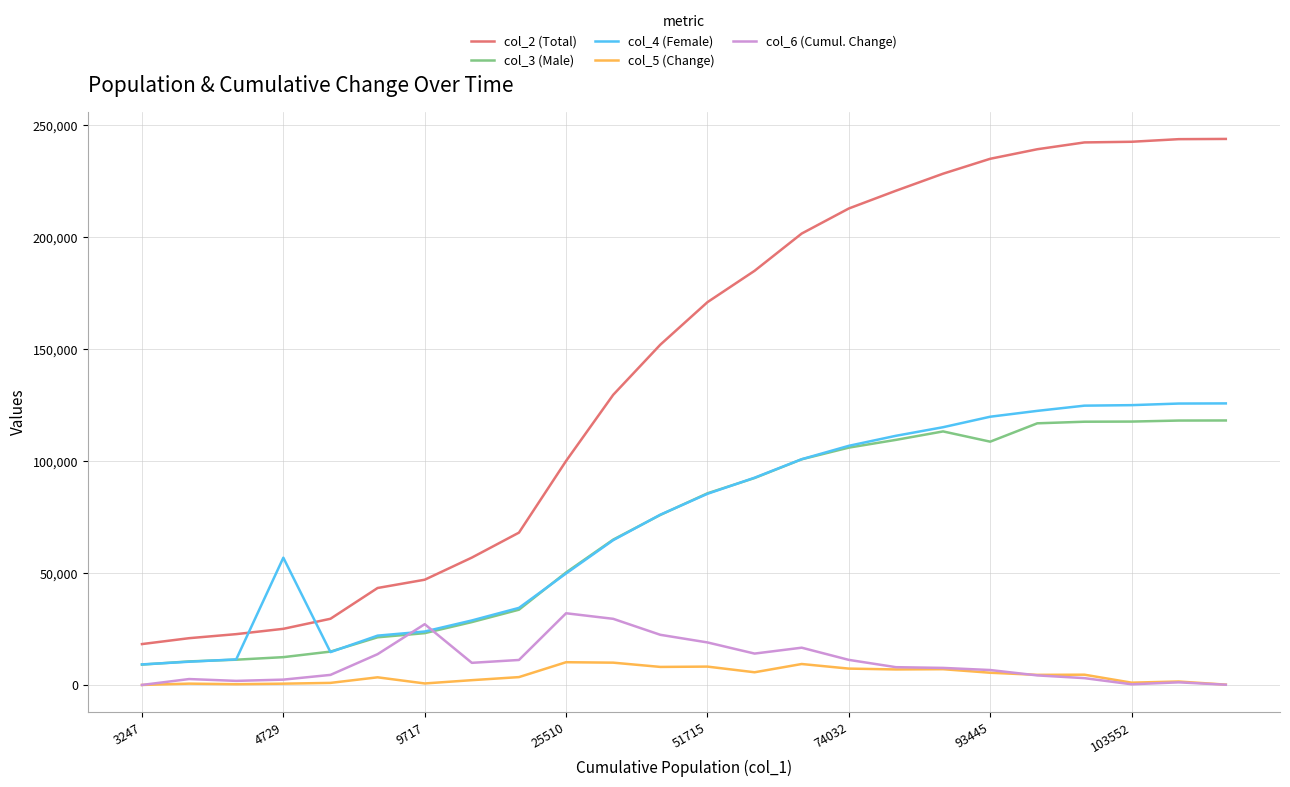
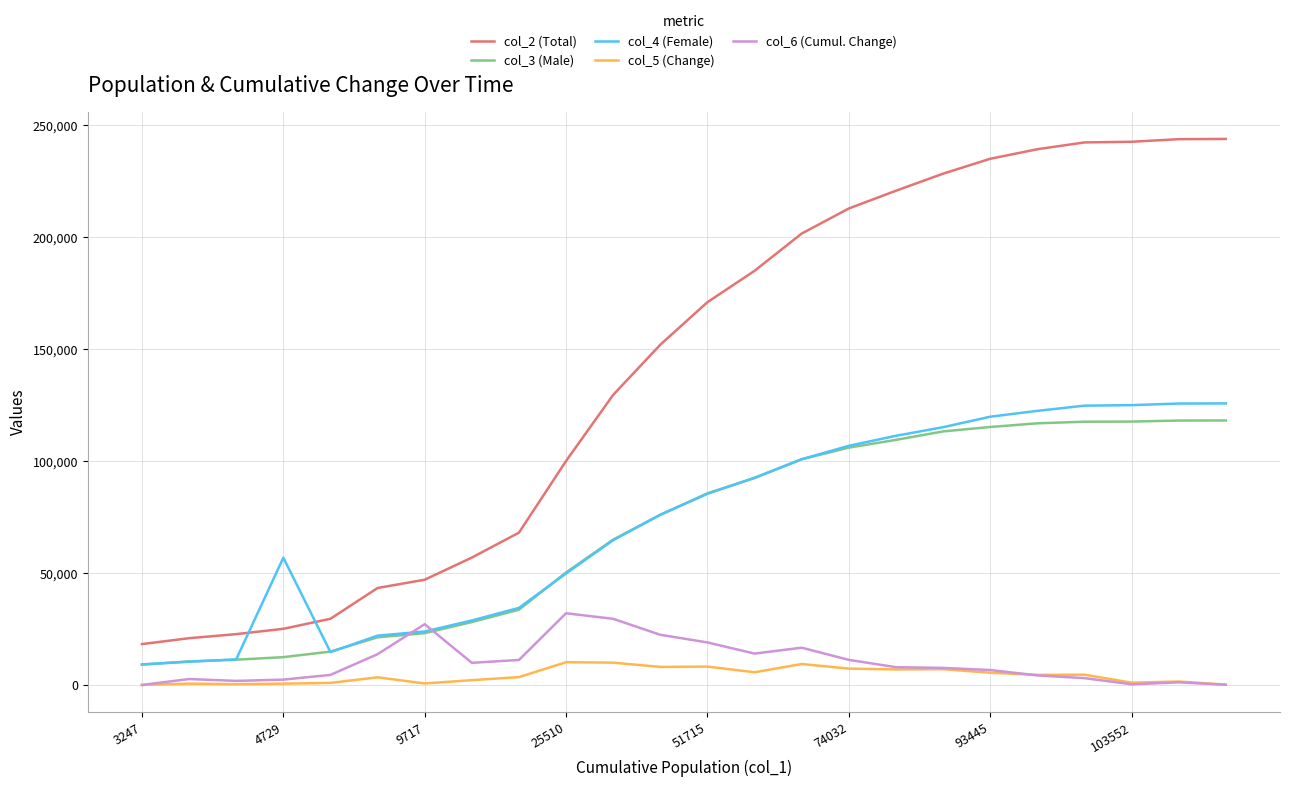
col_3 (Male), 93445: 109,000 -> 115,000
